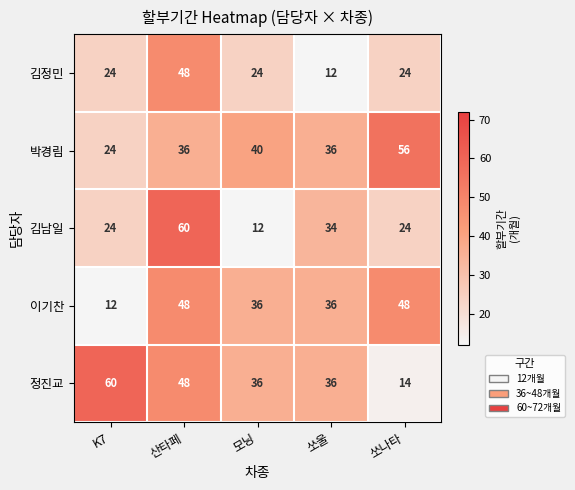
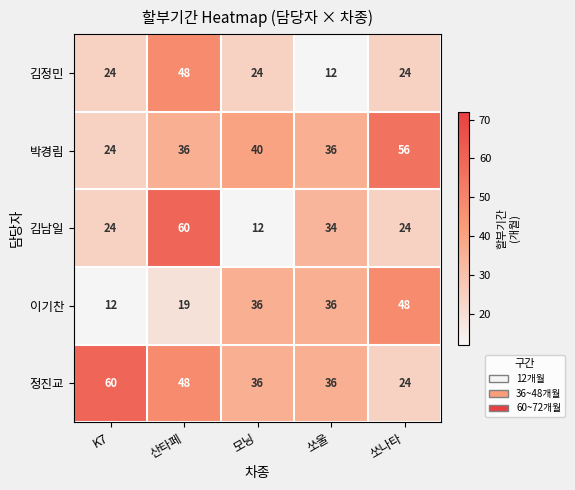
이기찬, 산타페: 48 -> 19
정진교, 쏘나타: 14 -> 24
